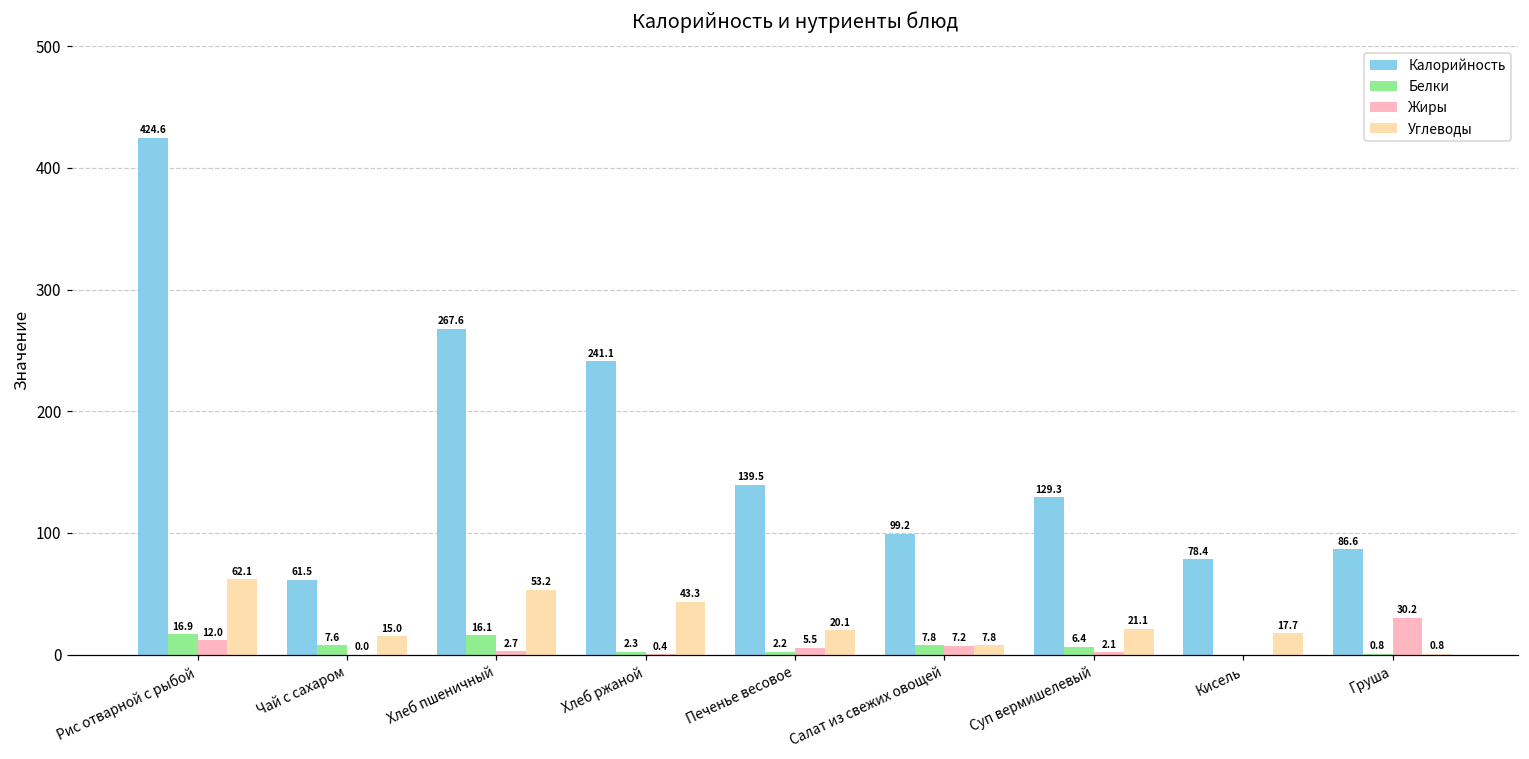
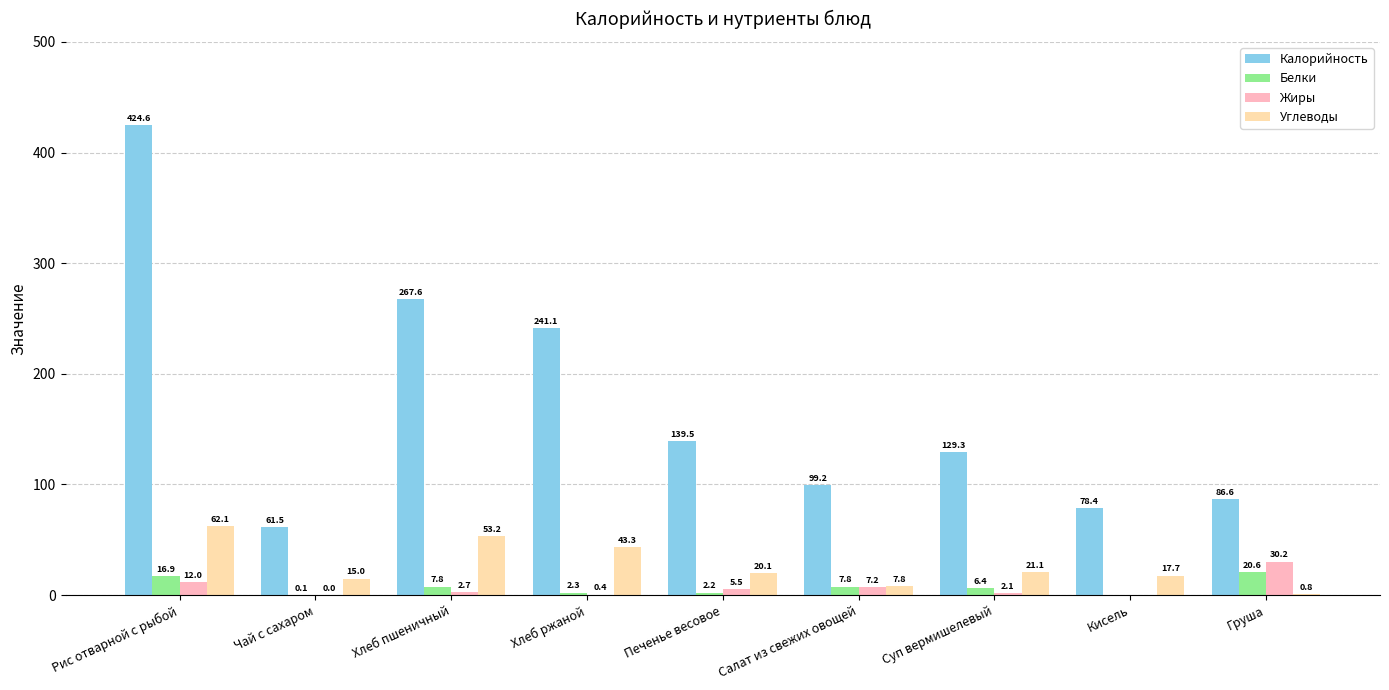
Белки, Чай с сахаром: 7.6 -> 0.1
Белки, Хлеб пшеничный: 16.1 -> 7.8
Белки, Груша: 0.8 -> 20.6
